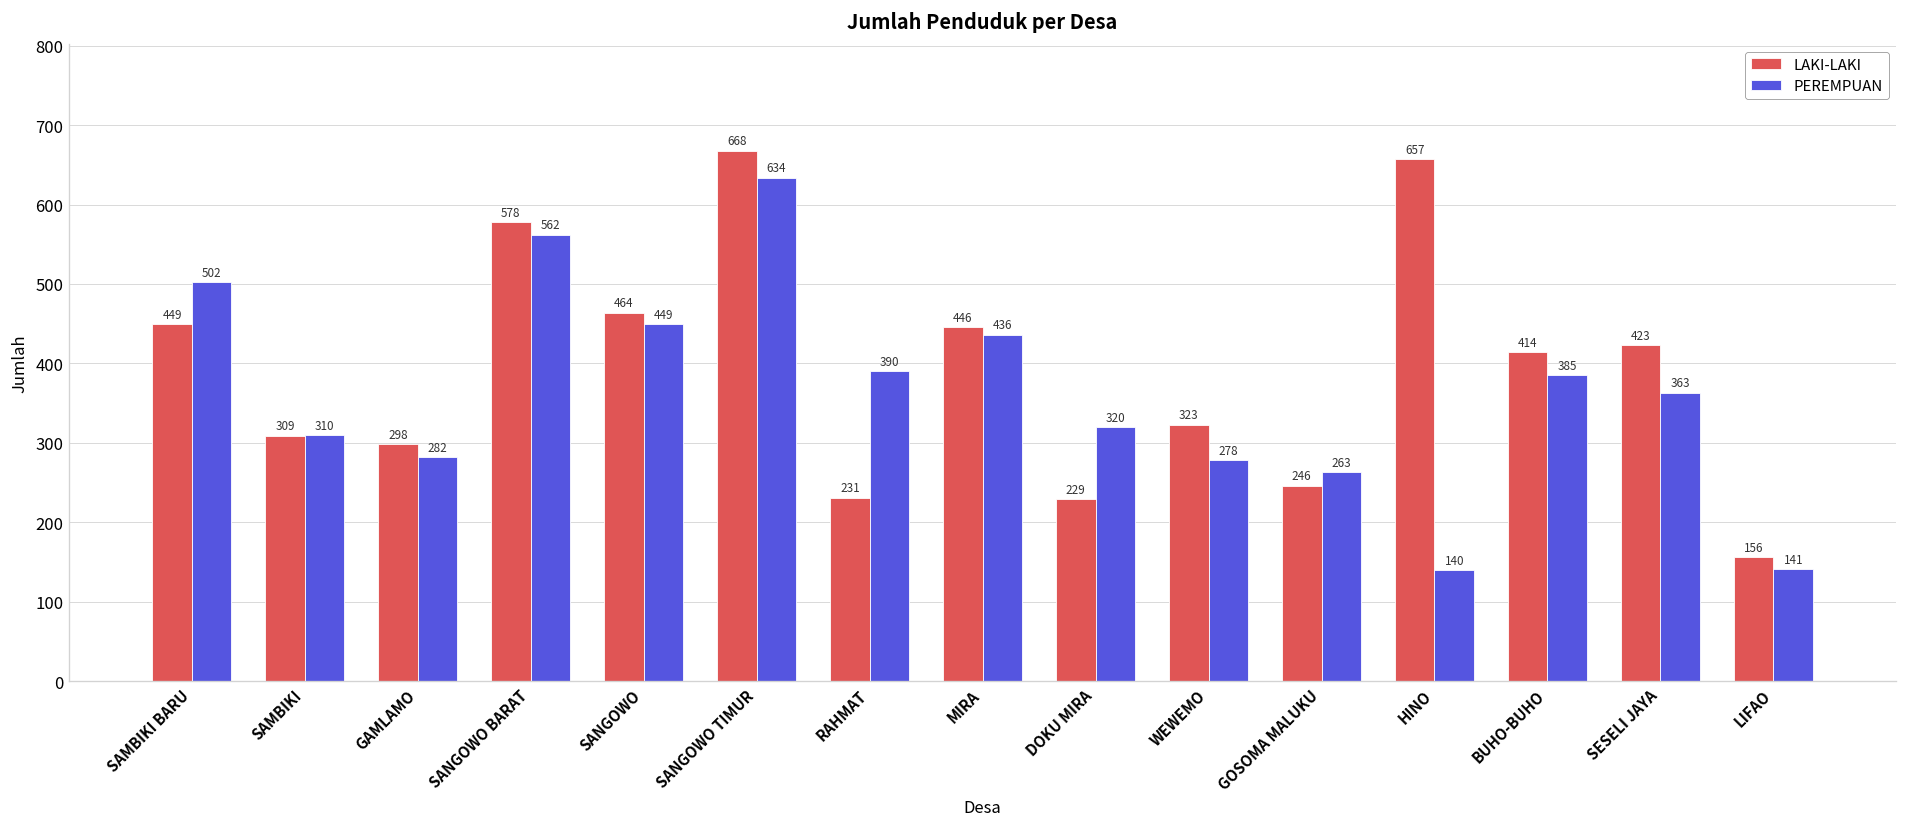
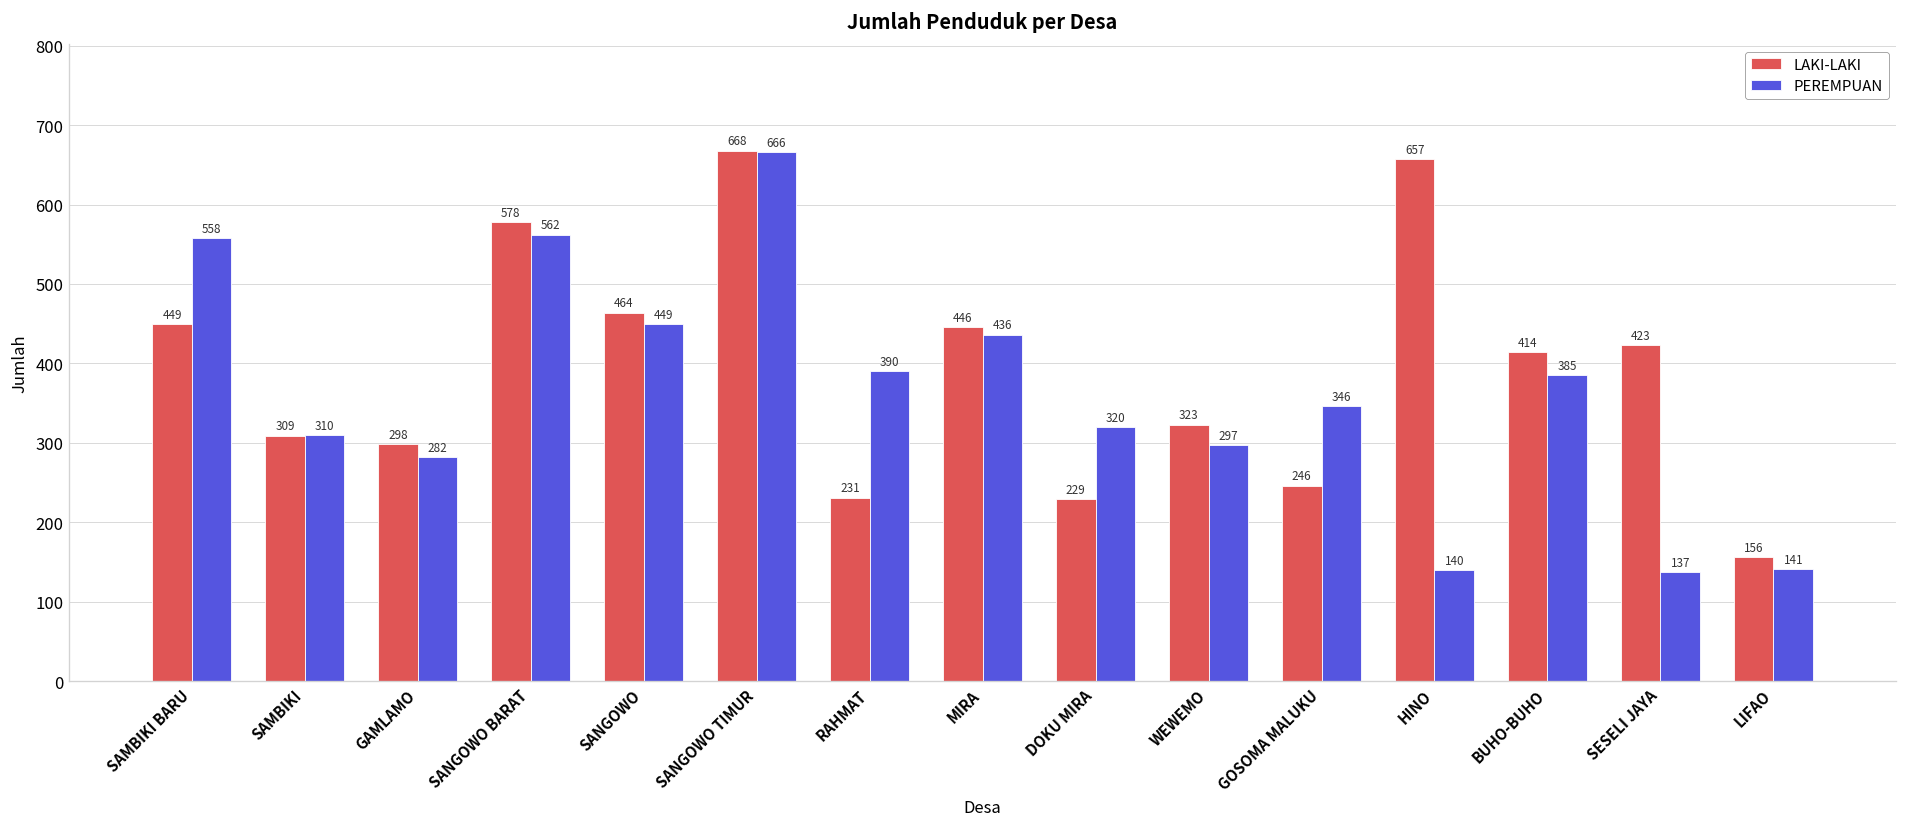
PEREMPUAN, SAMBIKI BARU: 502 -> 558
PEREMPUAN, SANGOWO TIMUR: 634 -> 666
PEREMPUAN, WEWEMO: 278 -> 297
PEREMPUAN, GOSOMA MALUKU: 263 -> 346
PEREMPUAN, SESELI JAYA: 363 -> 137
